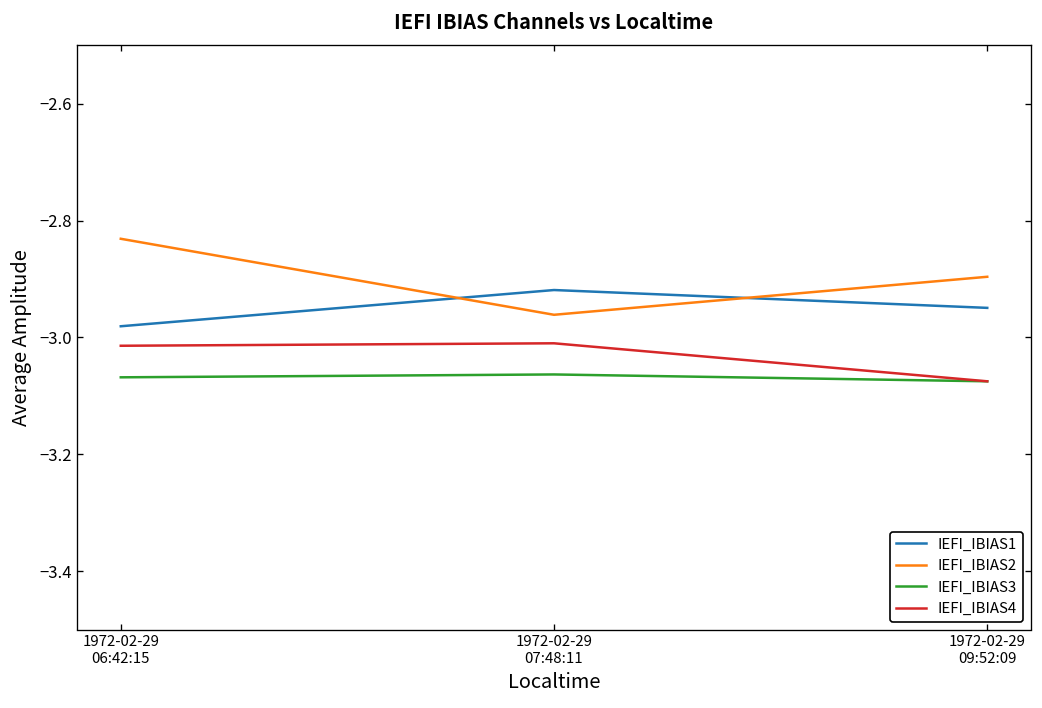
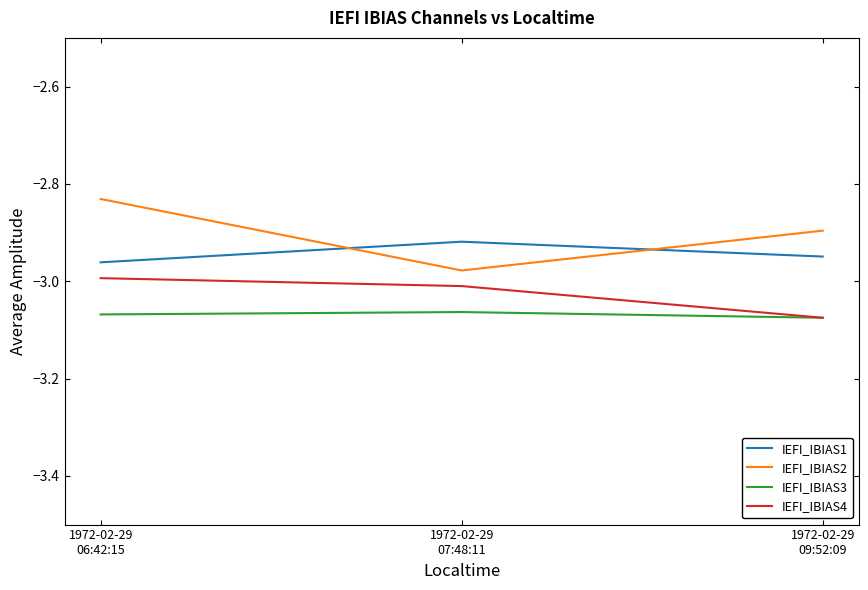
IEFI_IBIAS1, 1972-02-29 06:42:15: -2.98 -> -2.96
IEFI_IBIAS4, 1972-02-29 06:42:15: -3.01 -> -2.99
IEFI_IBIAS2, 1972-02-29 07:48:11: -2.96 -> -2.98
